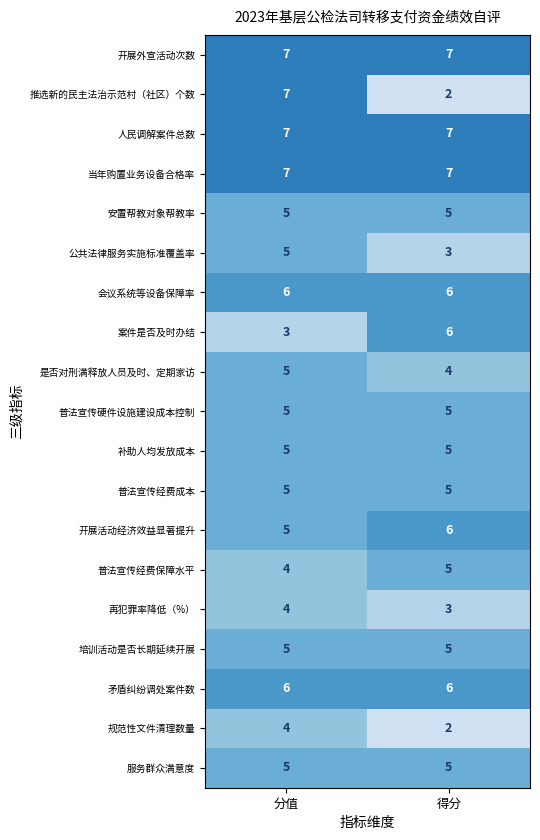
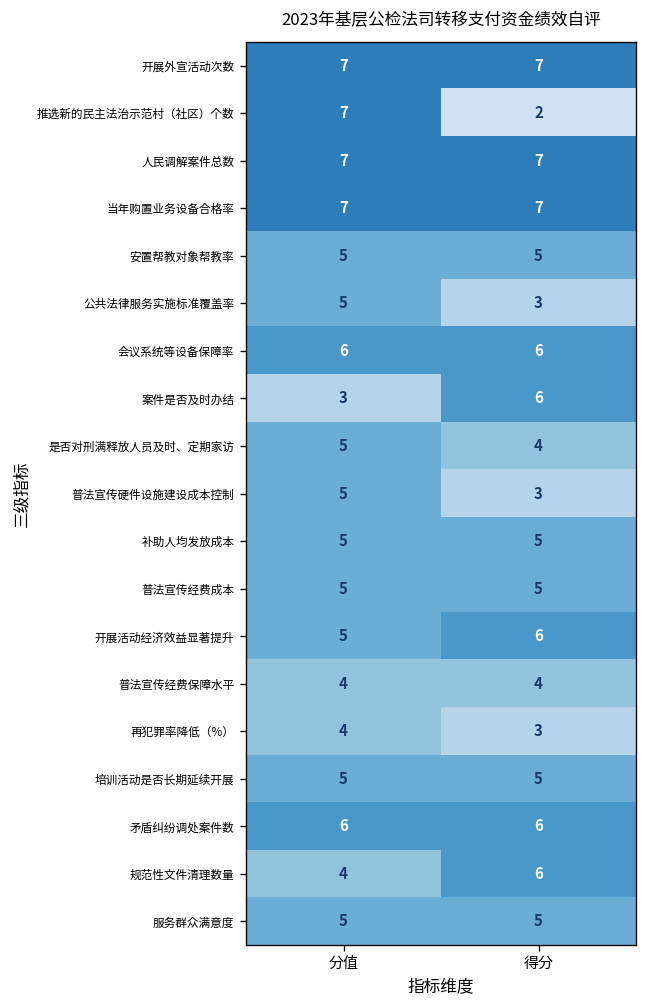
普法宣传硬件设施建设成本控制, 得分: 5 -> 3
普法宣传经费保障水平, 得分: 5 -> 4
规范性文件清理数量, 得分: 2 -> 6
